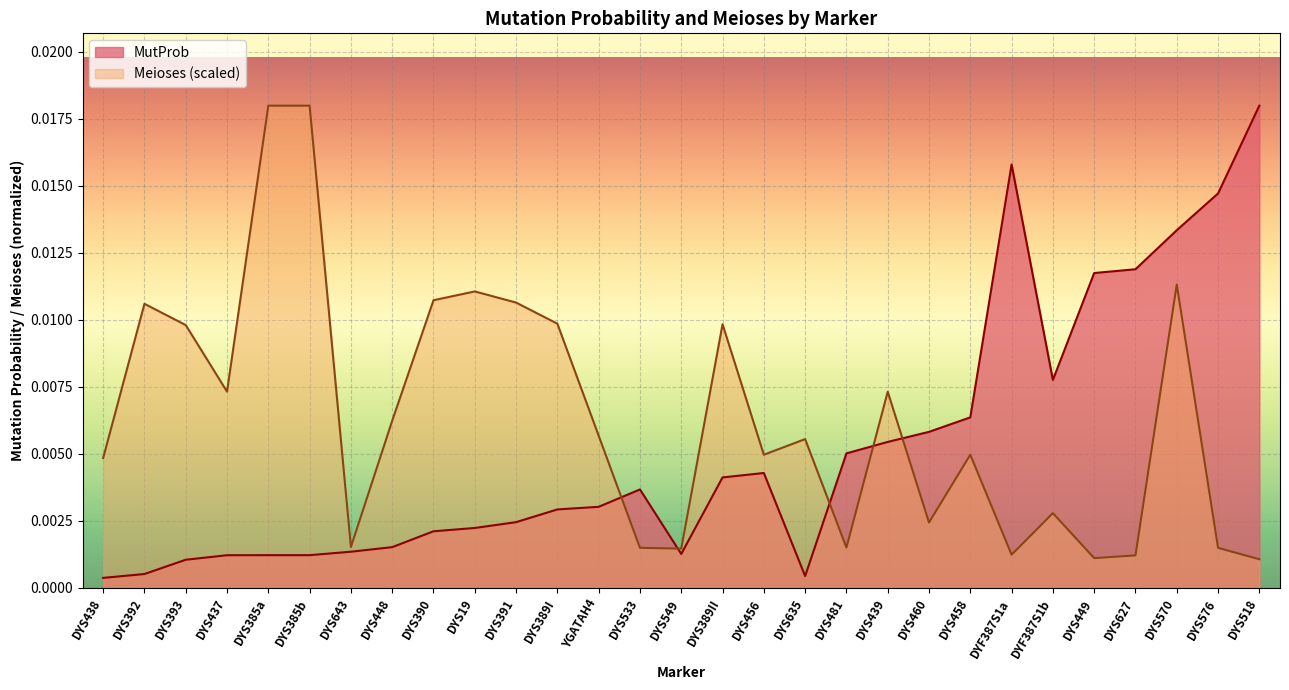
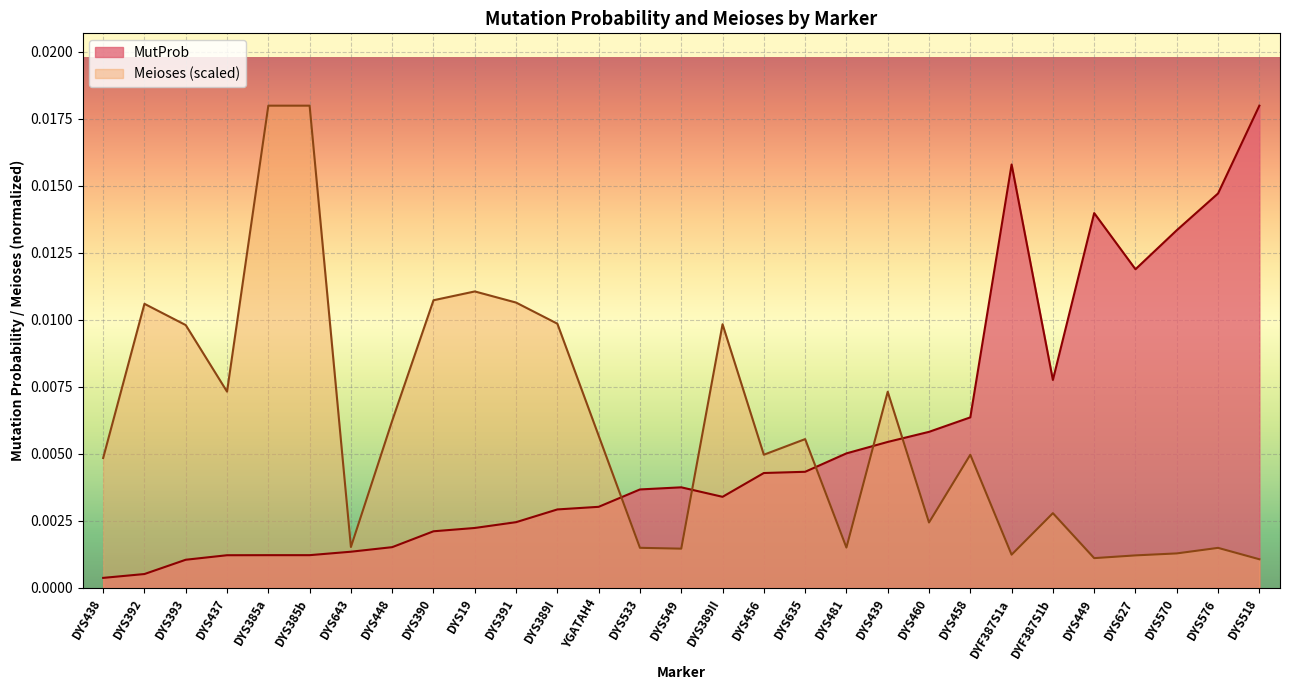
MutProb, DYS549: 0.0013 -> 0.0038
MutProb, DYS389II: 0.0041 -> 0.0034
MutProb, DYS635: 0.0004 -> 0.0043
MutProb, DYS449: 0.0118 -> 0.0140
Meioses (scaled), DYS570: 0.0113 -> 0.0013
